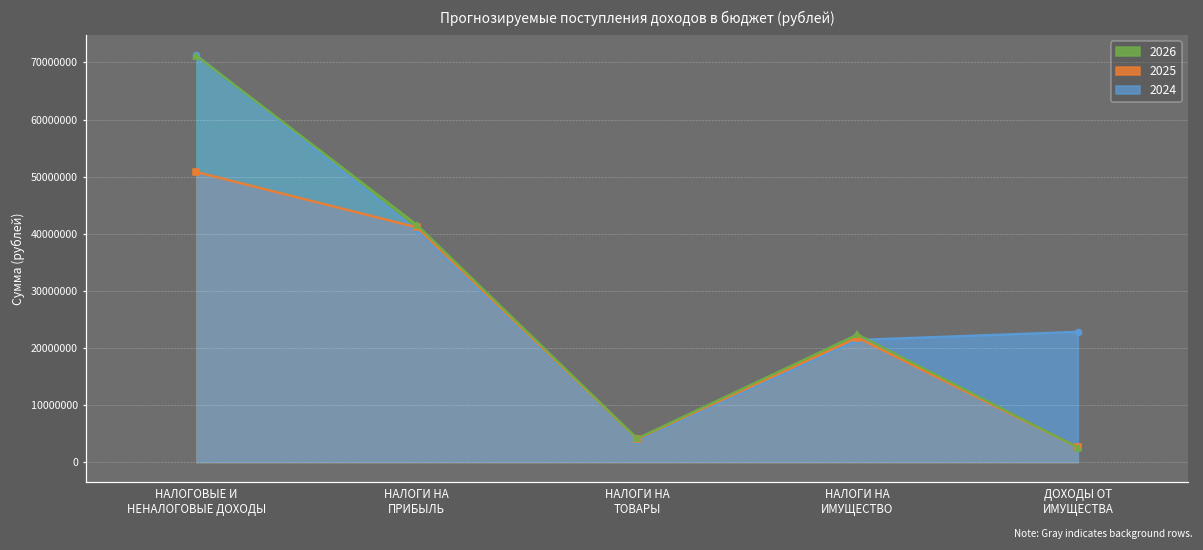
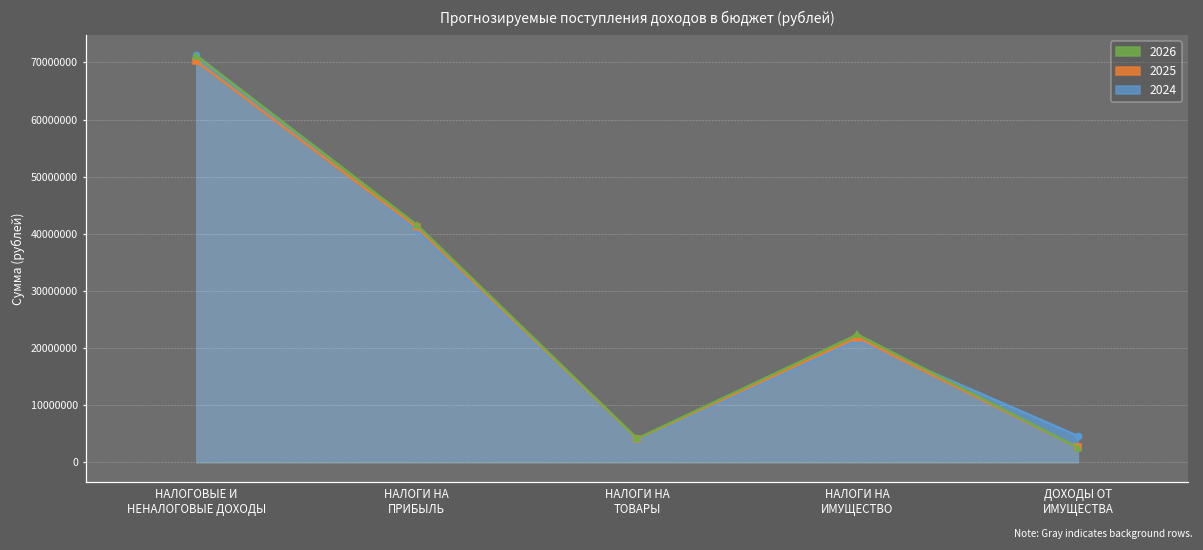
2025, НАЛОГОВЫЕ И НЕНАЛОГОВЫЕ ДОХОДЫ: 51000000 -> 70000000
2024, ДОХОДЫ ОТ ИМУЩЕСТВА: 23000000 -> 5000000
